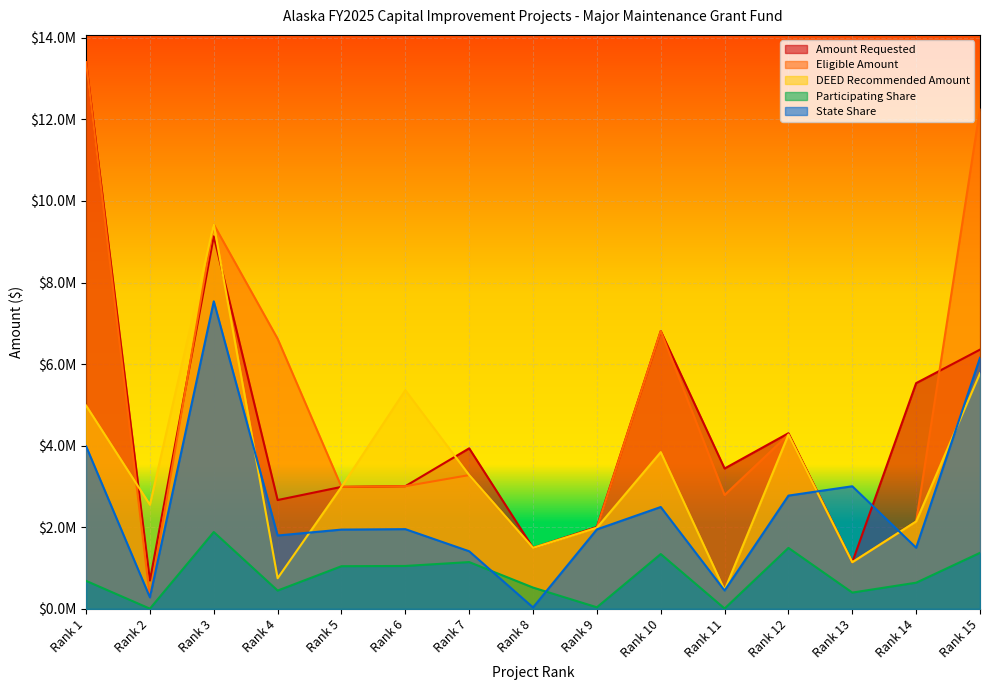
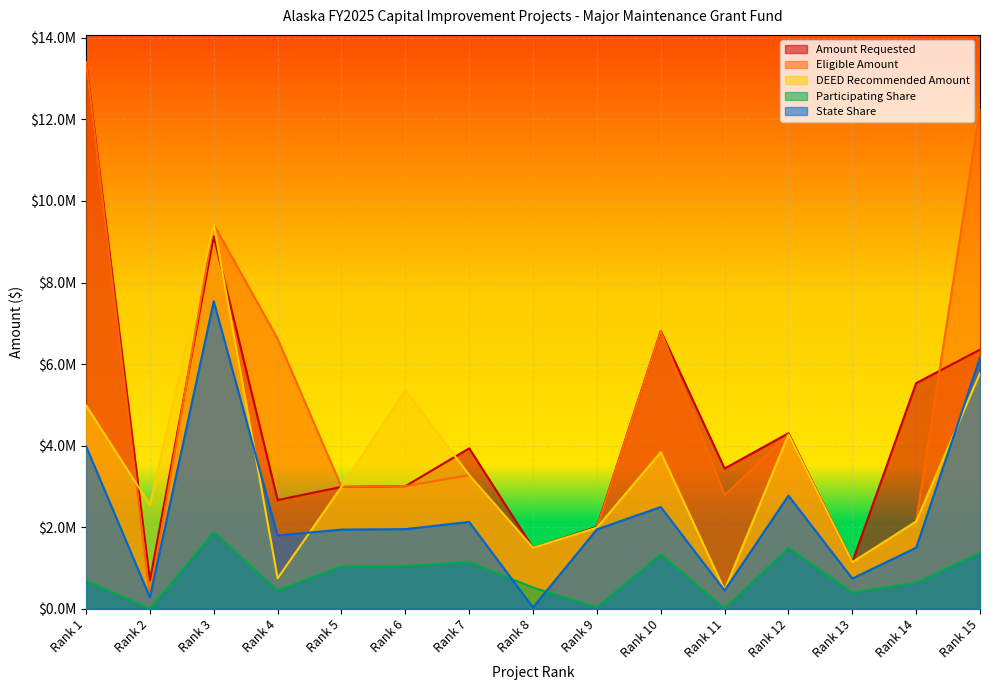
State Share, Rank 7: $1400000 -> $2100000
State Share, Rank 13: $3000000 -> $700000
